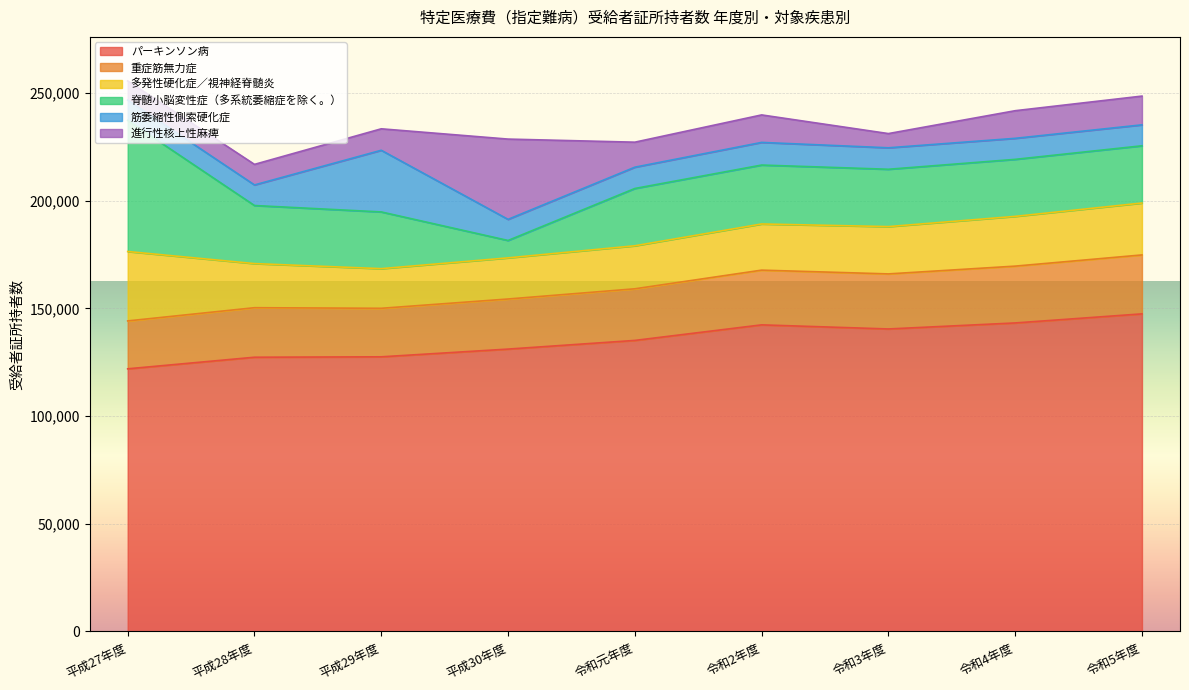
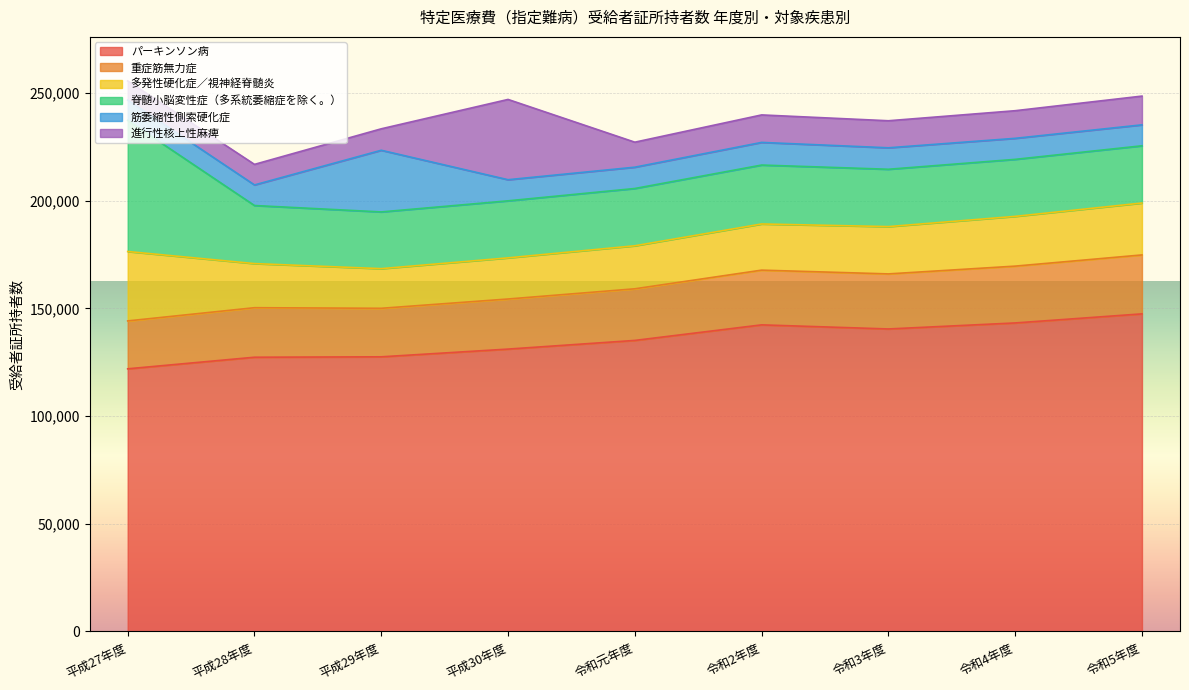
脊髄小脳変性症（多系統萎縮症を除く。）, 平成30年度: 8,000 -> 26,000
進行性核上性麻痺, 令和3年度: 7,000 -> 13,000
